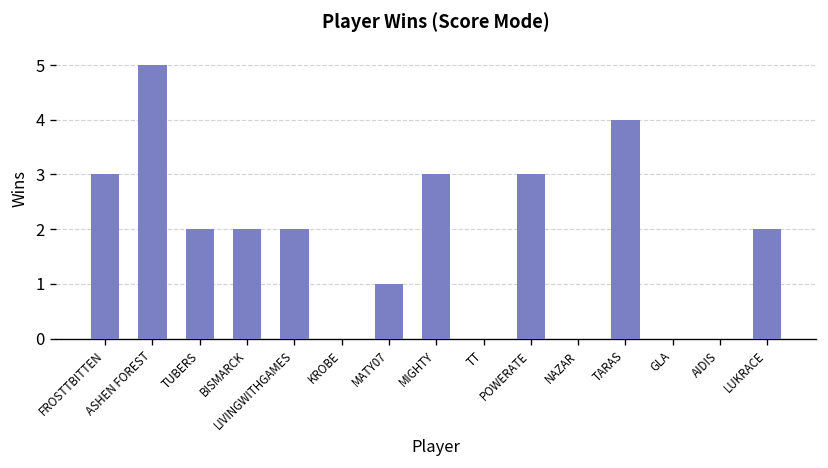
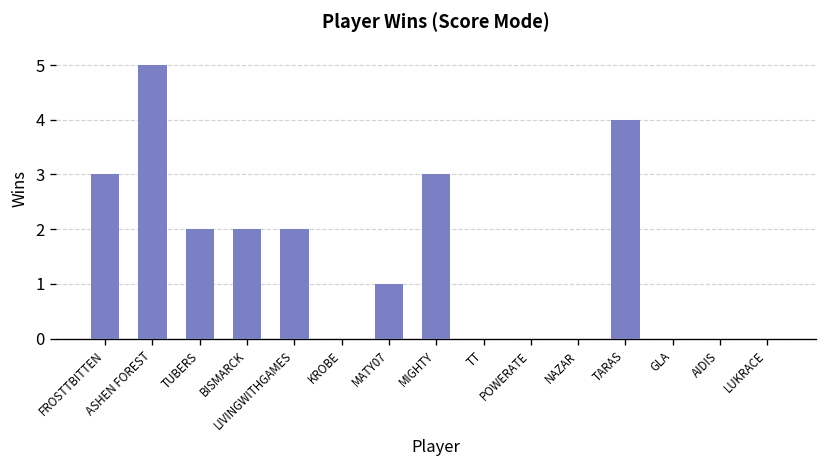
POWERATE: 3 -> 0
LUKRACE: 2 -> 0
